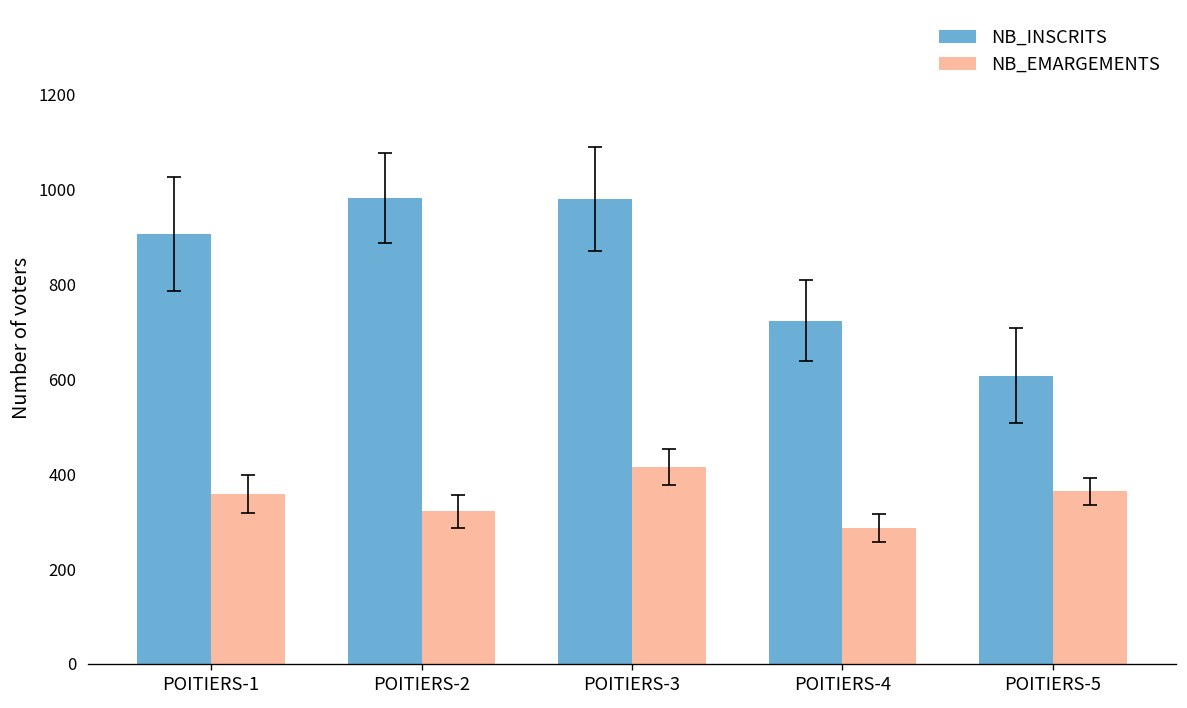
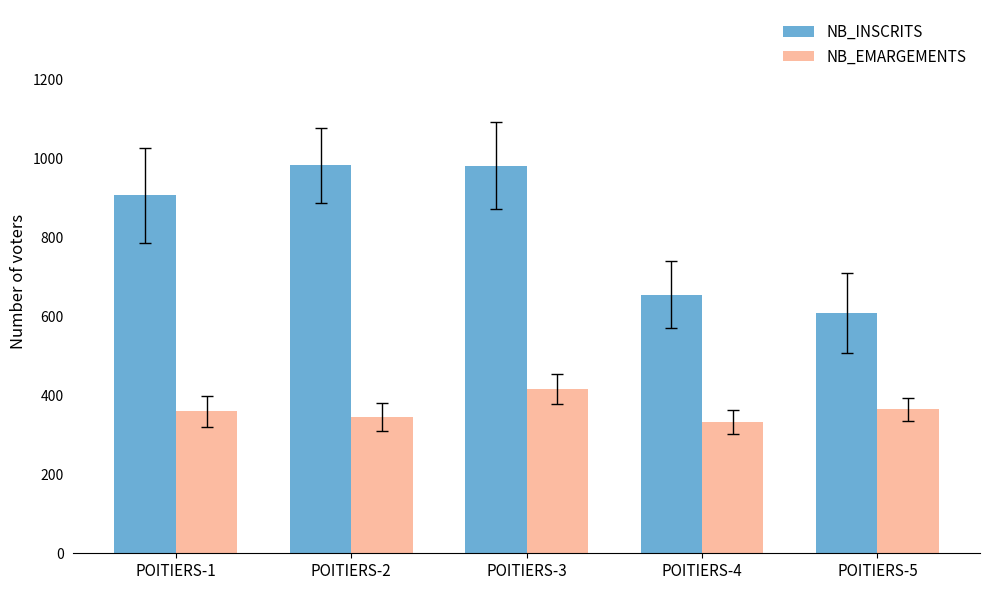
NB_EMARGEMENTS, POITIERS-2: 320 -> 350
NB_INSCRITS, POITIERS-4: 720 -> 650
NB_EMARGEMENTS, POITIERS-4: 290 -> 330
